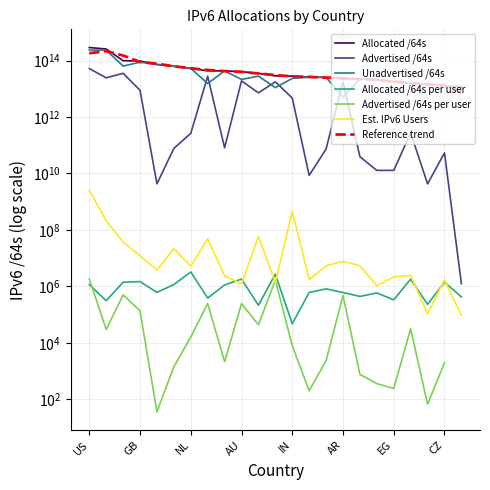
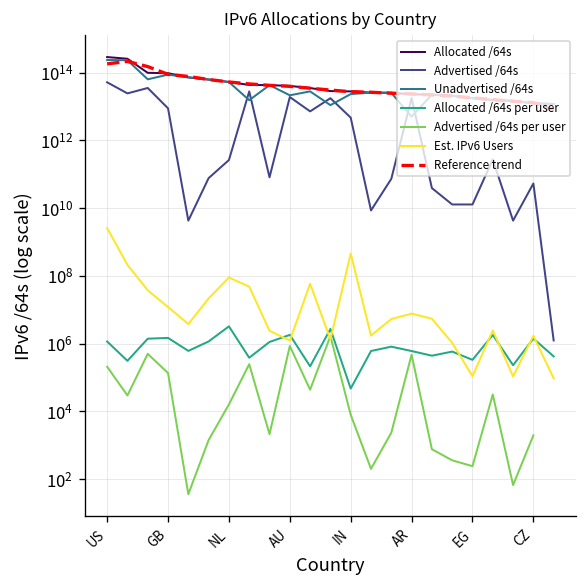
Advertised /64s per user, US: 2000000 -> 200000
Est. IPv6 Users, NL: 5000000 -> 90000000
Advertised /64s per user, AU: 200000 -> 900000
Est. IPv6 Users, EG: 2000000 -> 110000
